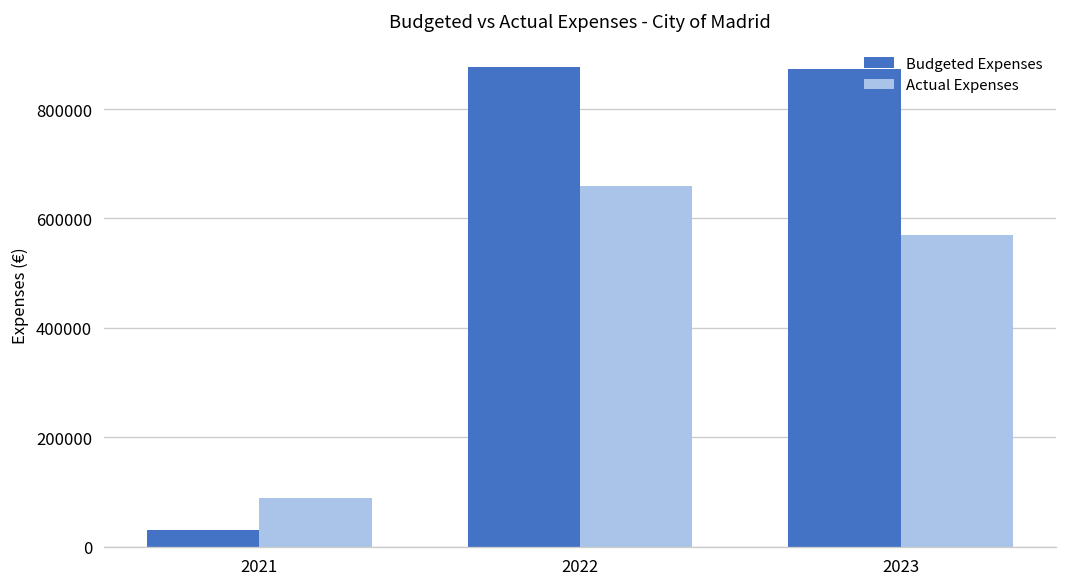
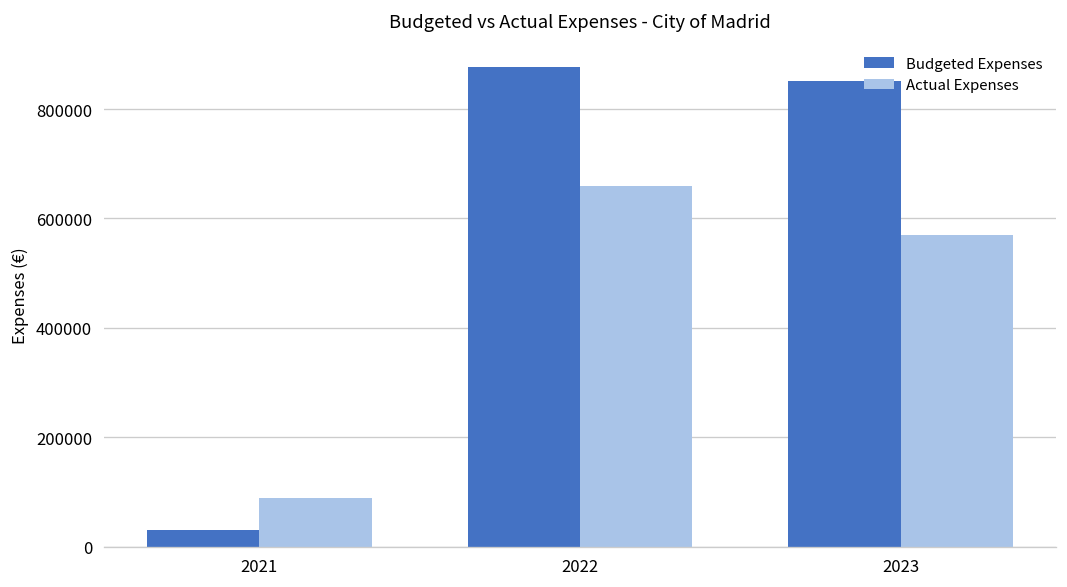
Budgeted Expenses, 2023: 870000 -> 850000
